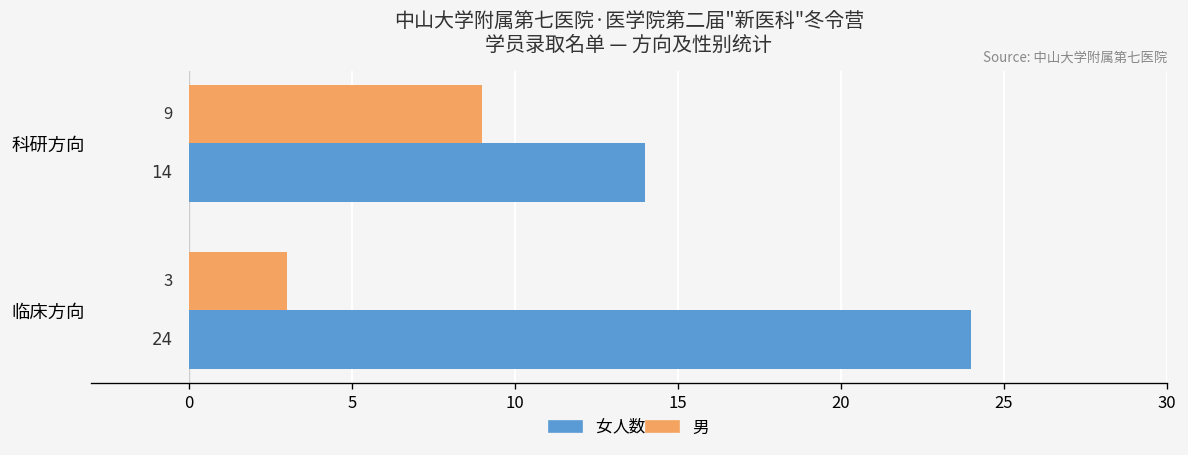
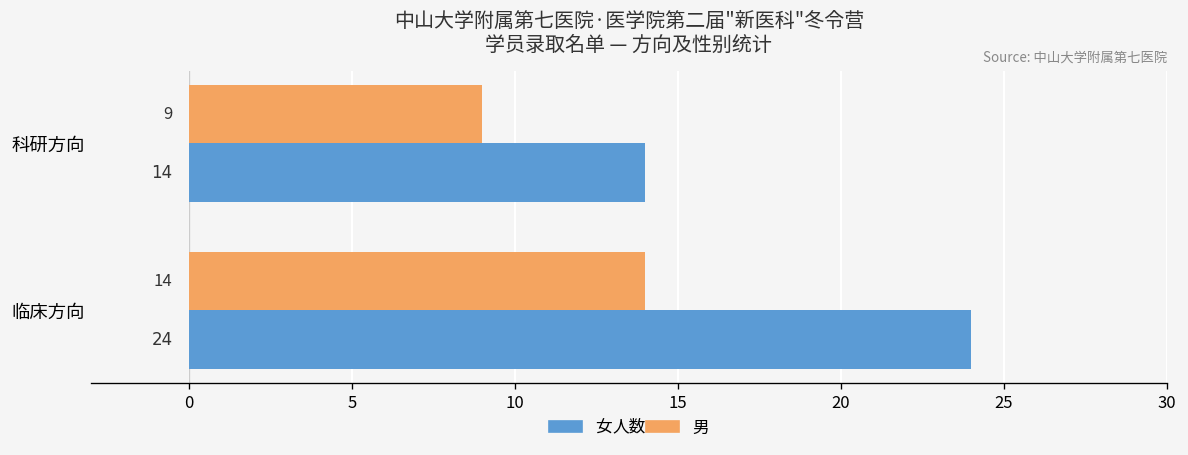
男, 临床方向: 3 -> 14
